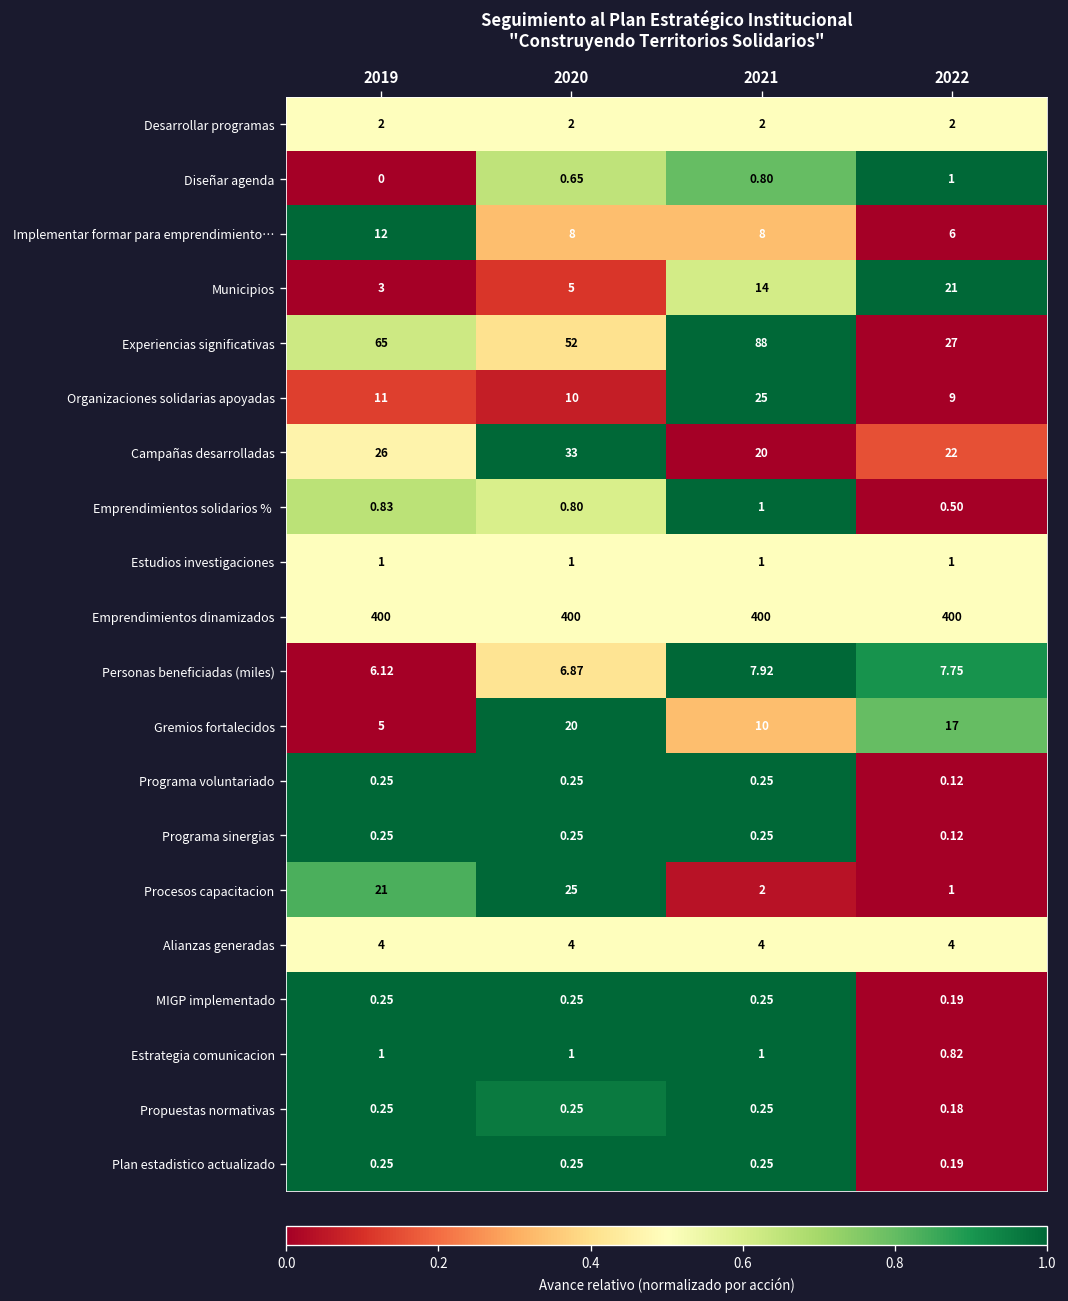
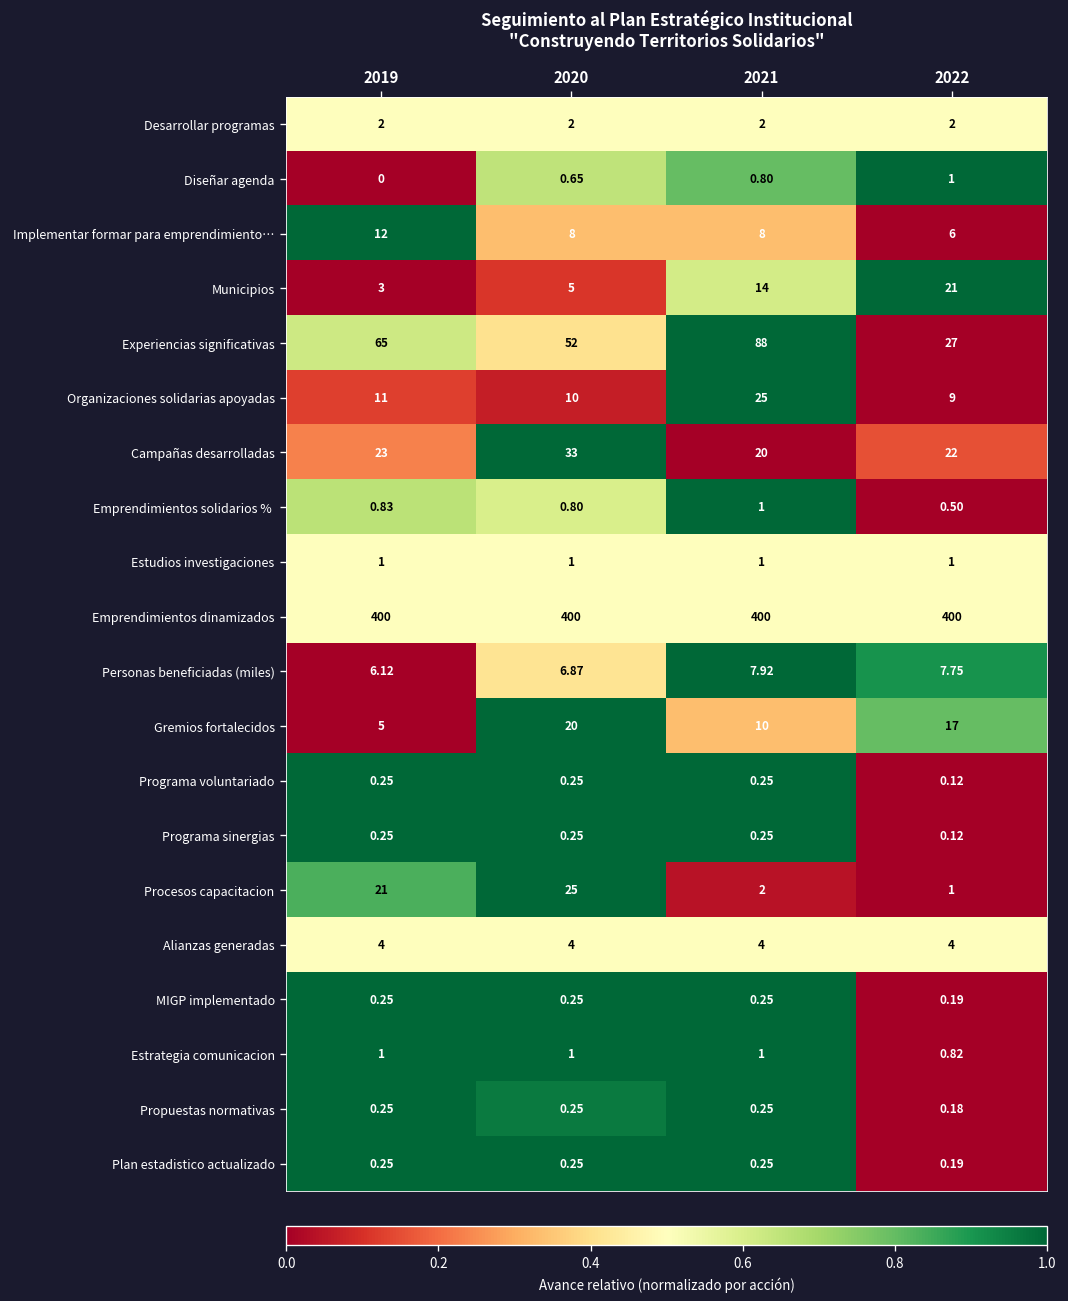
Campañas desarrolladas, 2019: 26 -> 23
